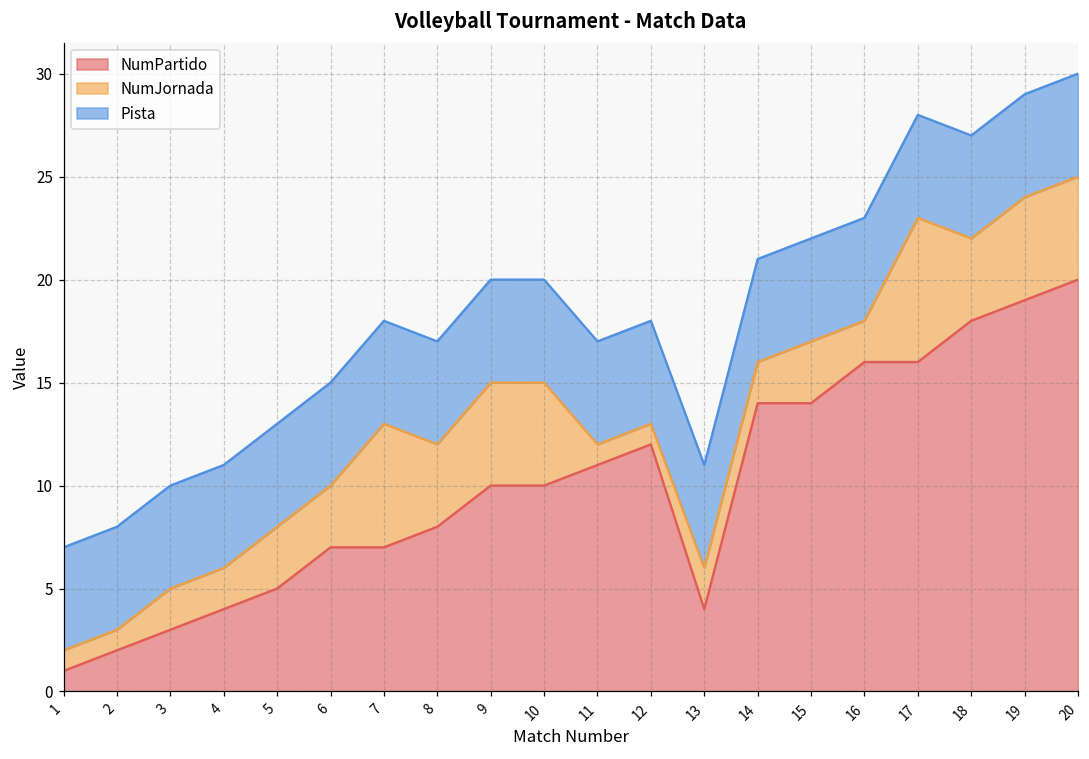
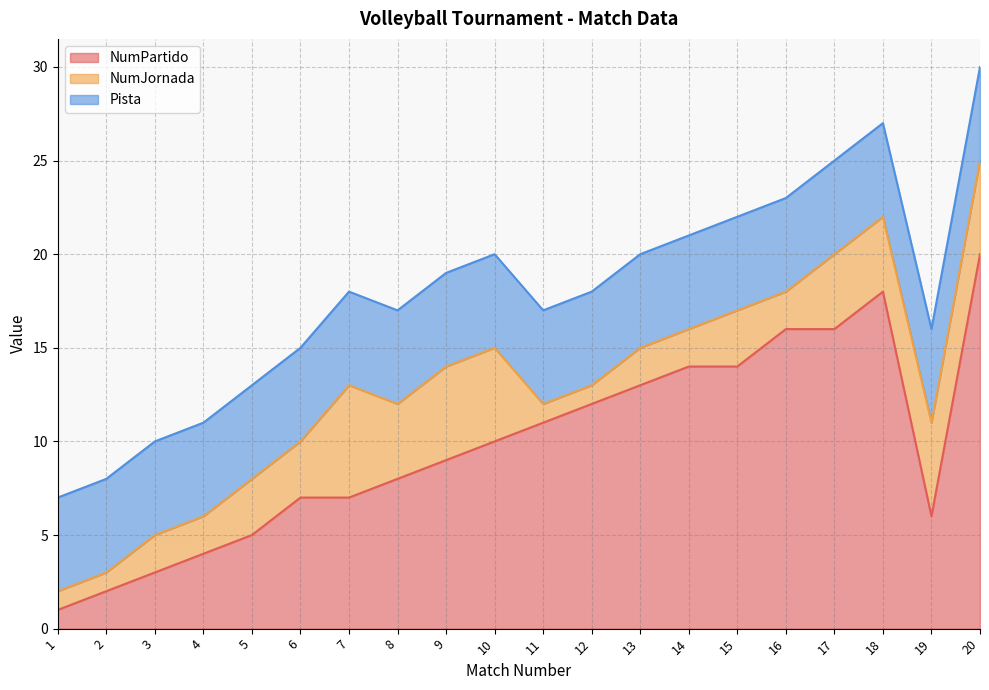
NumPartido, 9: 10 -> 9
NumPartido, 13: 4 -> 13
NumJornada, 17: 7 -> 4
NumPartido, 19: 19 -> 6
